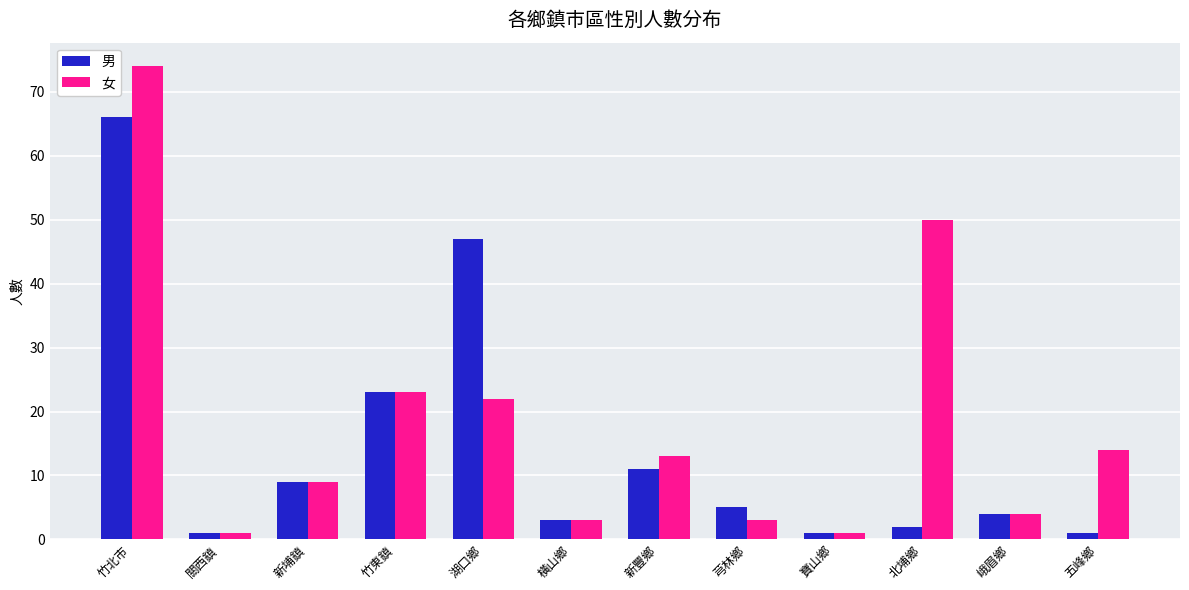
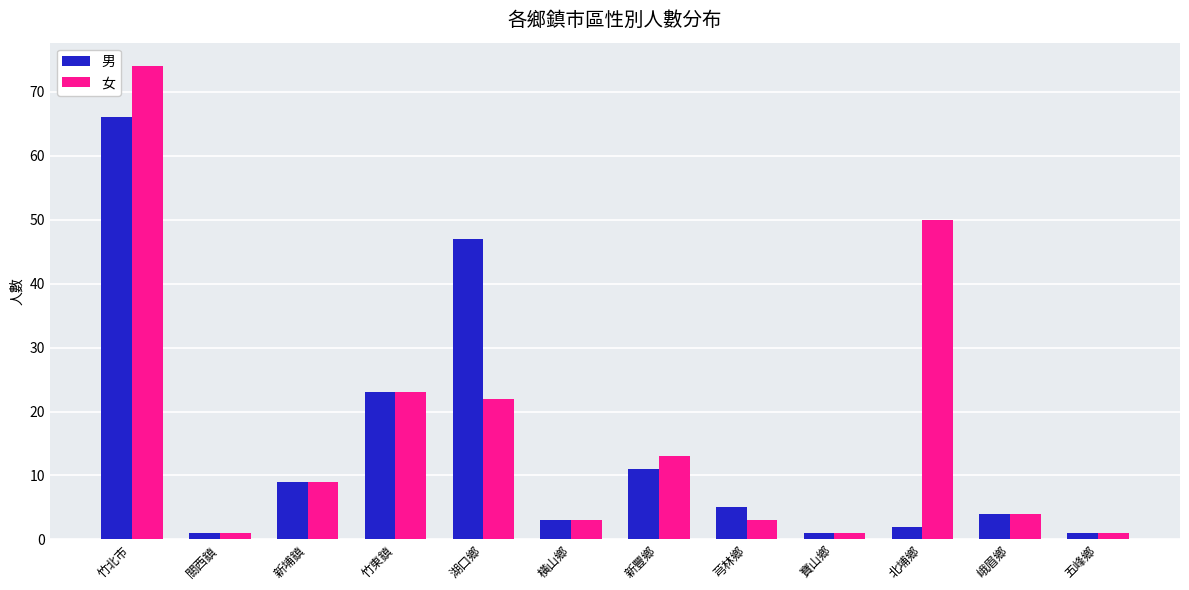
女, 五峰鄉: 14 -> 1
